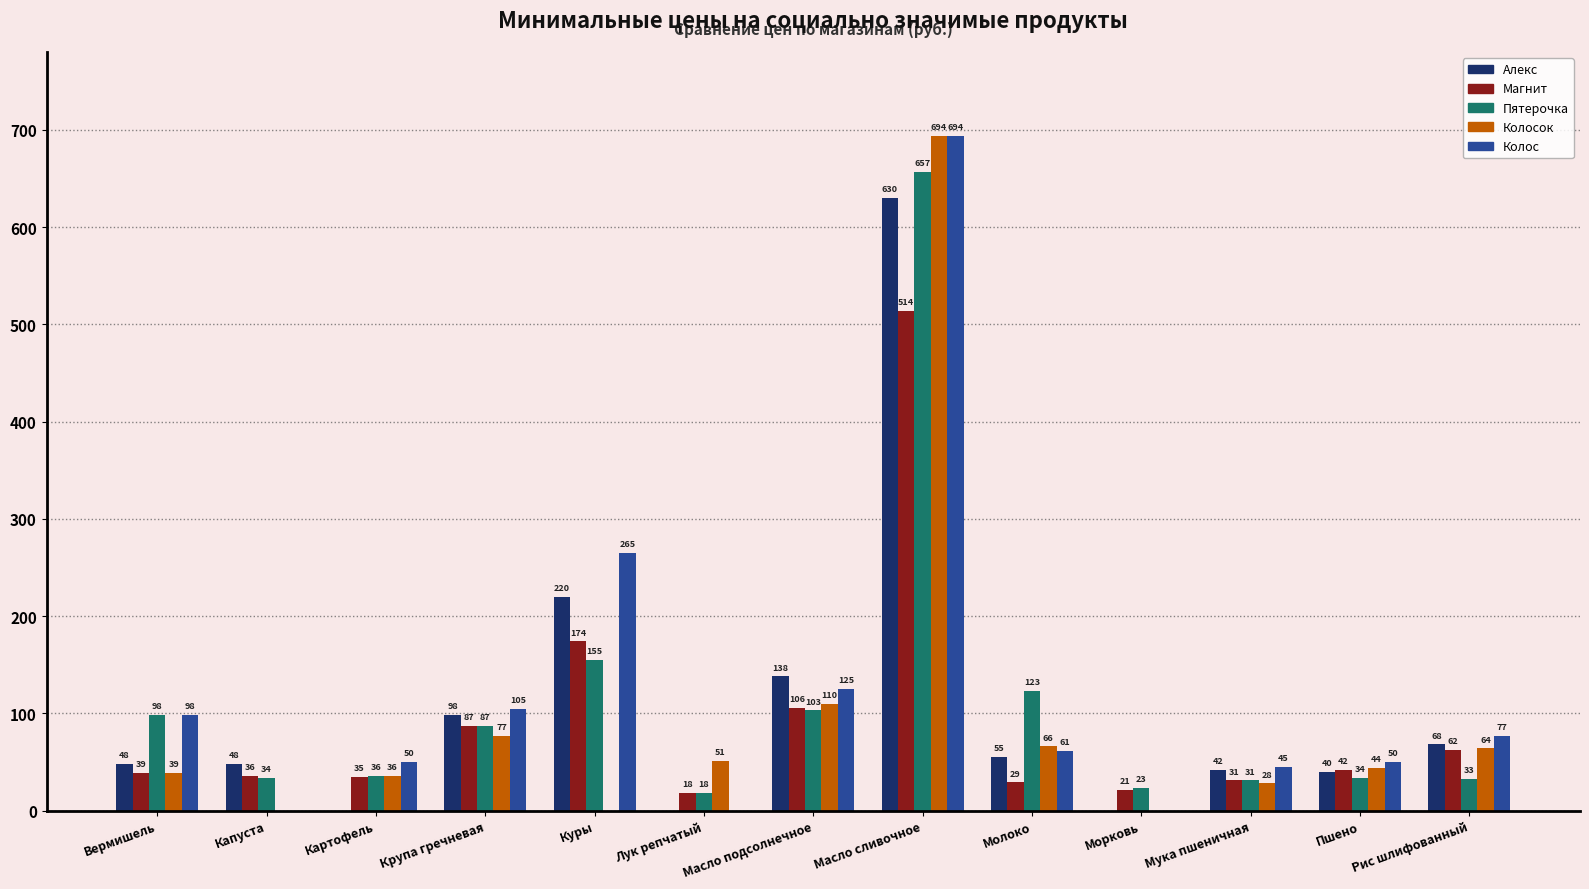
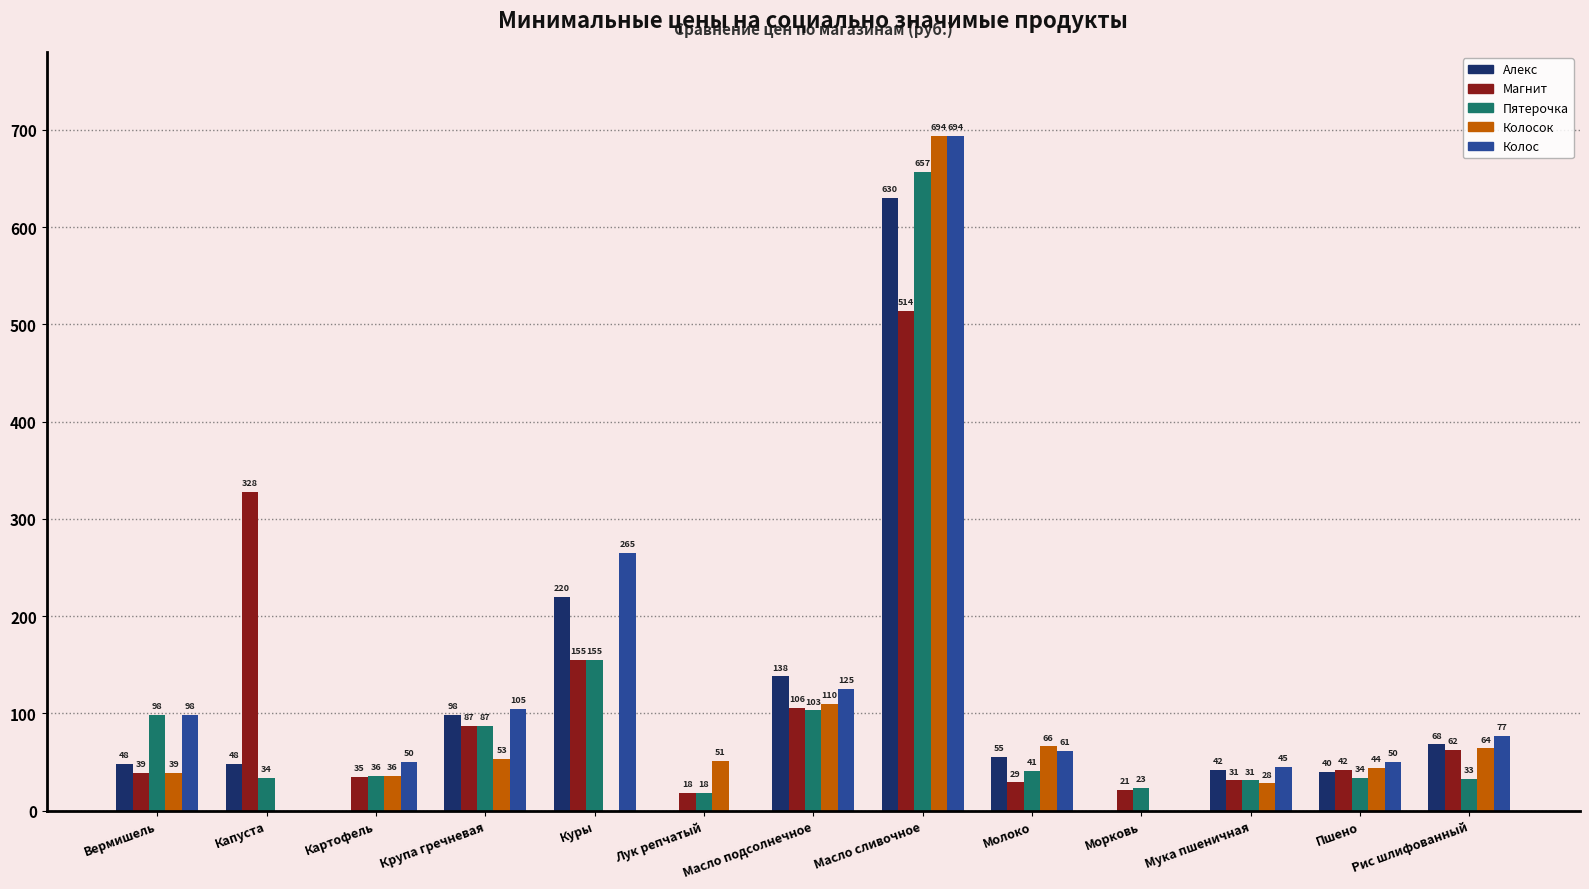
Магнит, Капуста: 36 -> 328
Колосок, Крупа гречневая: 77 -> 53
Магнит, Куры: 174 -> 155
Пятерочка, Молоко: 123 -> 41
